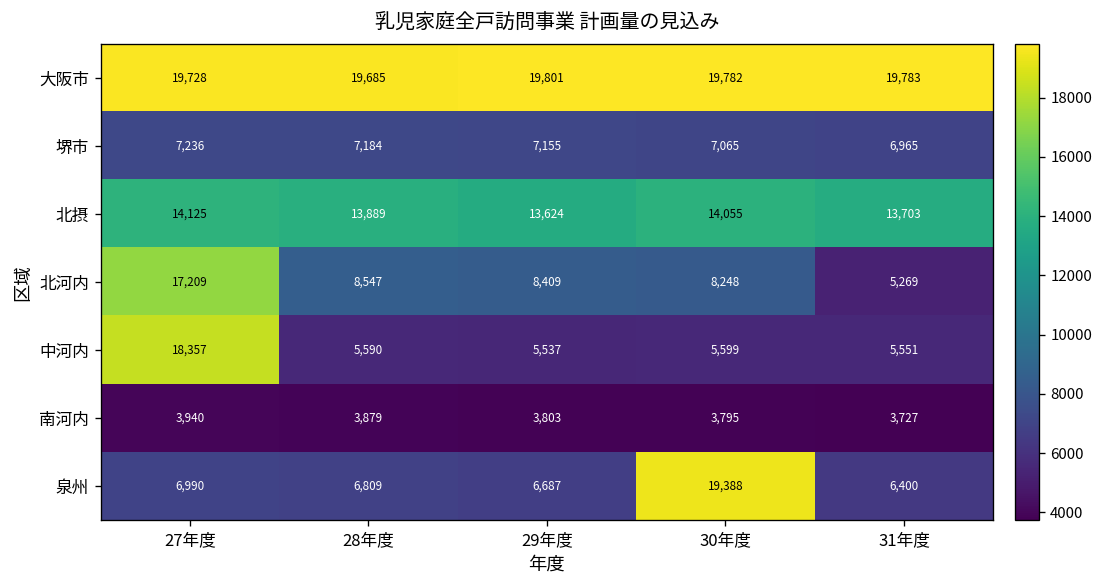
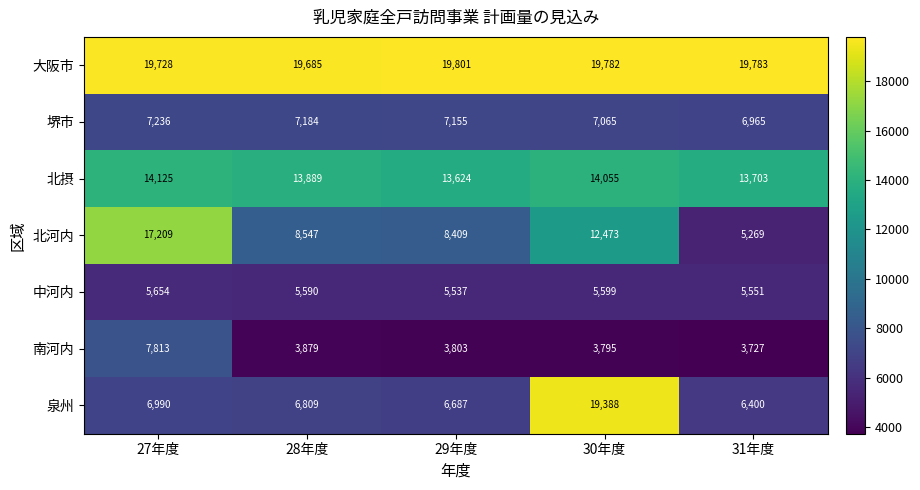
北河内, 30年度: 8,248 -> 12,473
中河内, 27年度: 18,357 -> 5,654
南河内, 27年度: 3,940 -> 7,813
